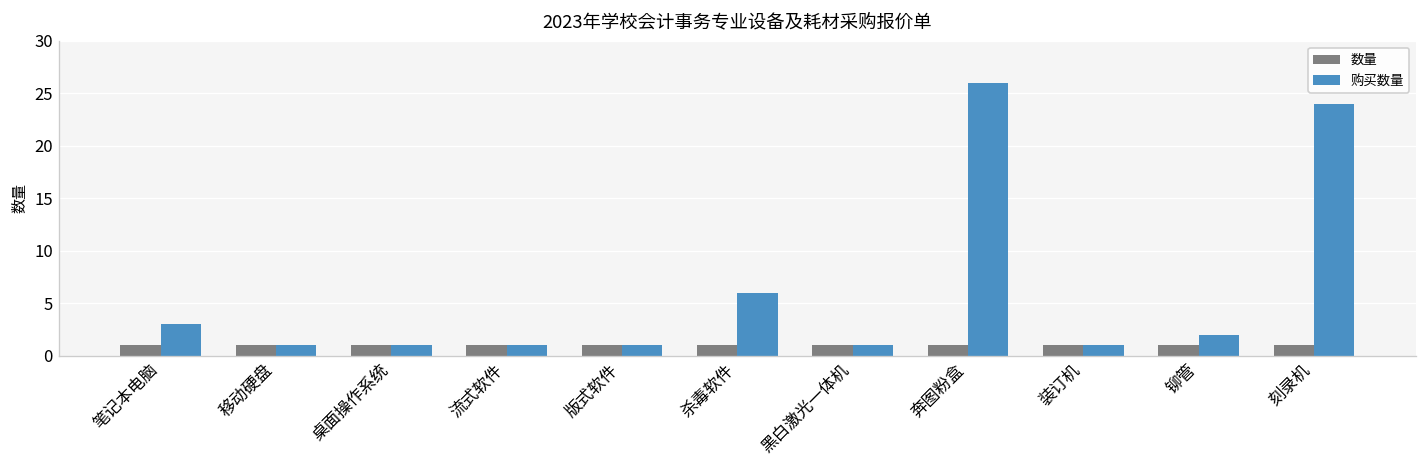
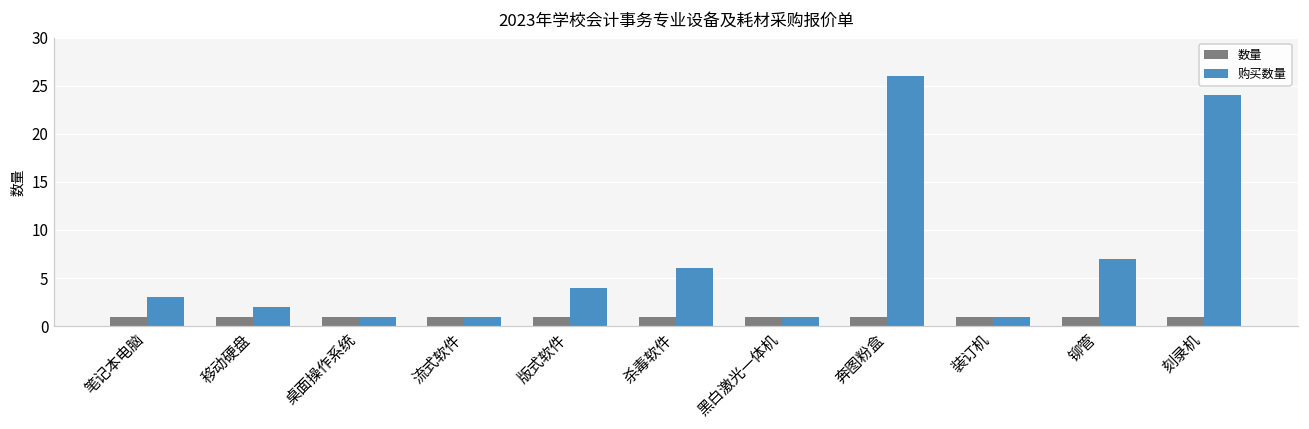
购买数量, 移动硬盘: 1 -> 2
购买数量, 版式软件: 1 -> 4
购买数量, 铆管: 2 -> 7
